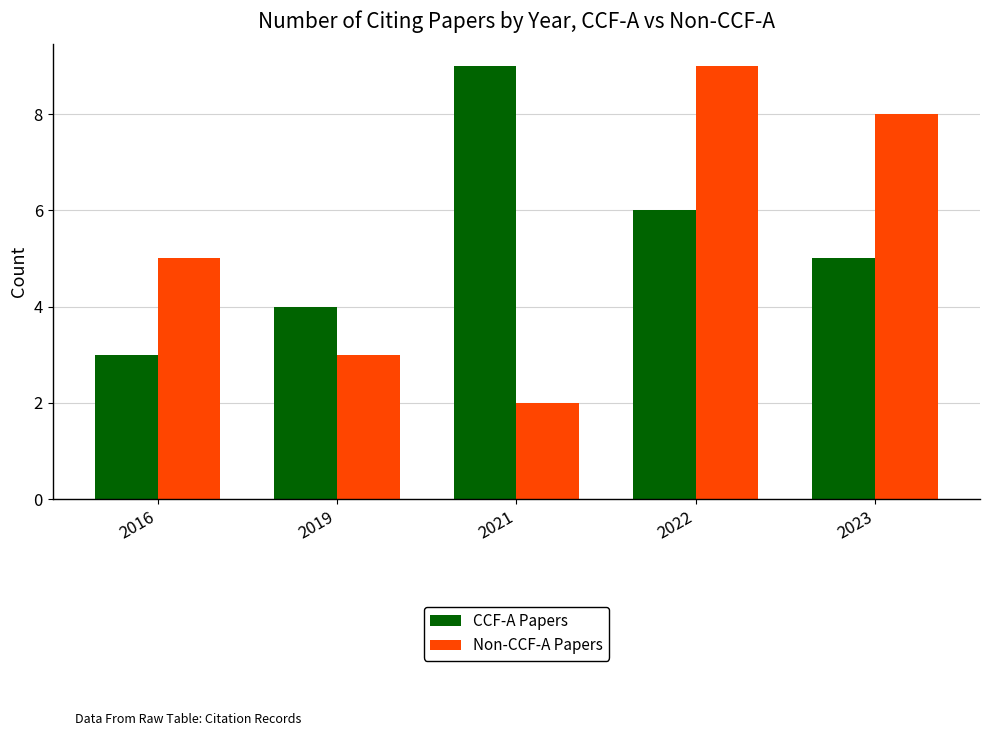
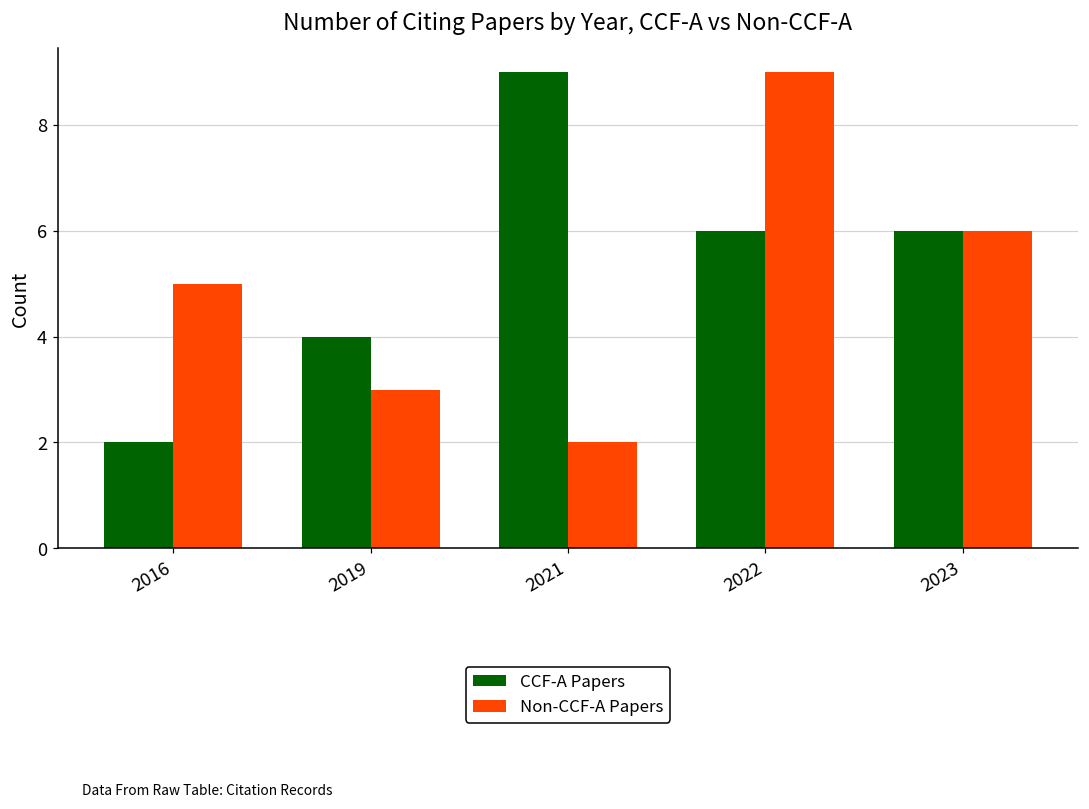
CCF-A Papers, 2016: 3 -> 2
CCF-A Papers, 2023: 5 -> 6
Non-CCF-A Papers, 2023: 8 -> 6
